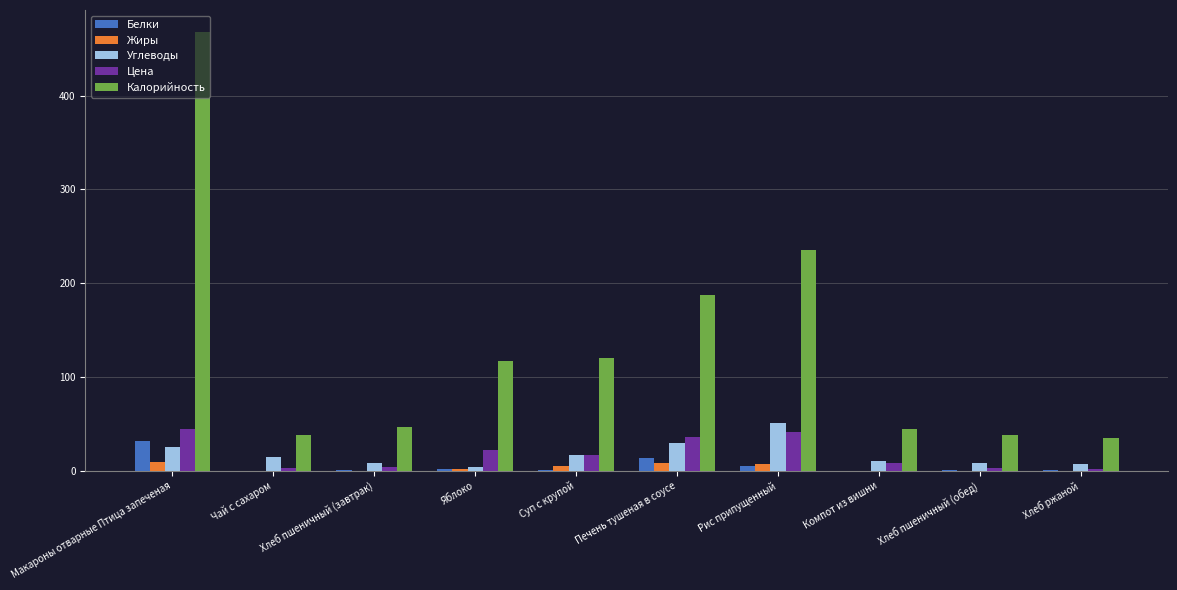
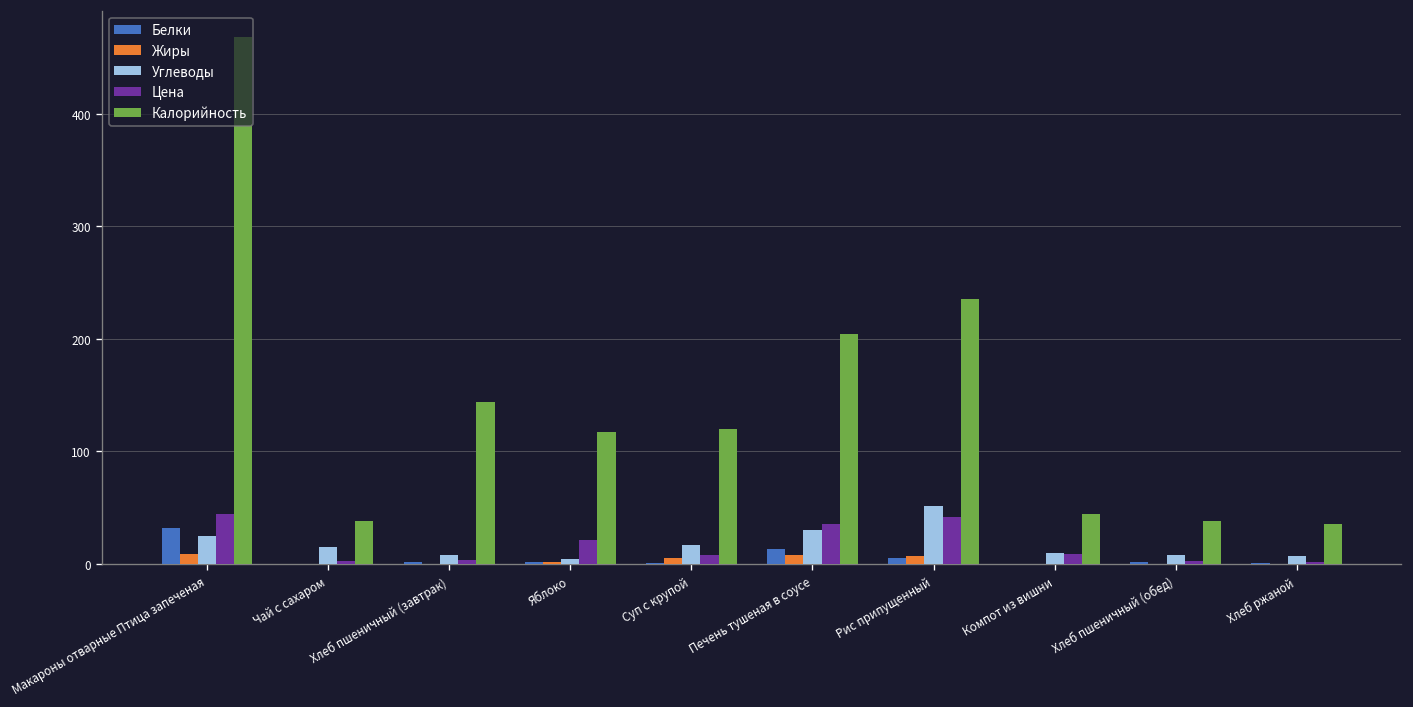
Калорийность, Хлеб пшеничный (завтрак): 50 -> 140
Цена, Суп с крупой: 20 -> 10
Калорийность, Печень тушеная в соусе: 190 -> 200
